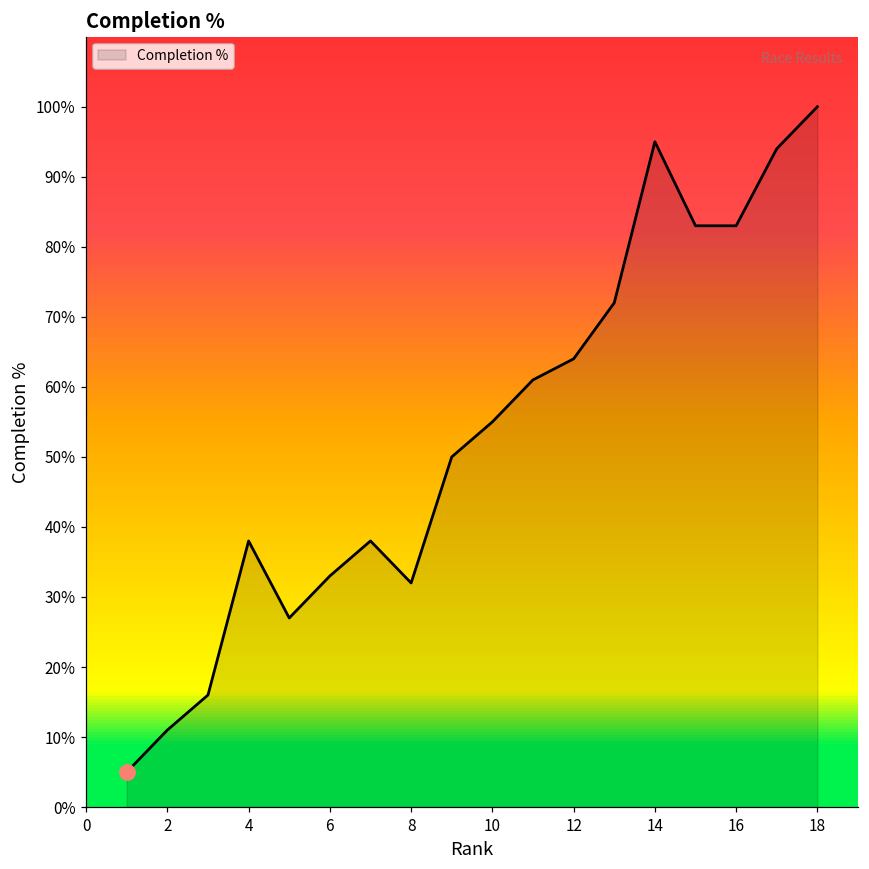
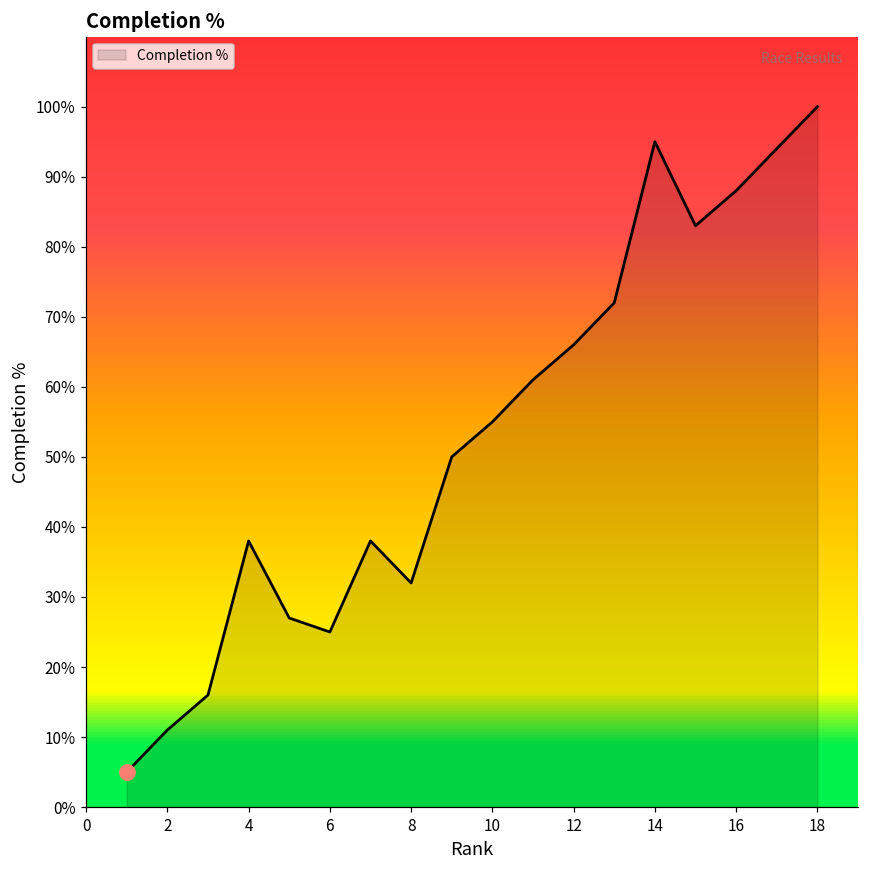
Completion %, 6: 33% -> 25%
Completion %, 12: 64% -> 66%
Completion %, 16: 83% -> 88%
